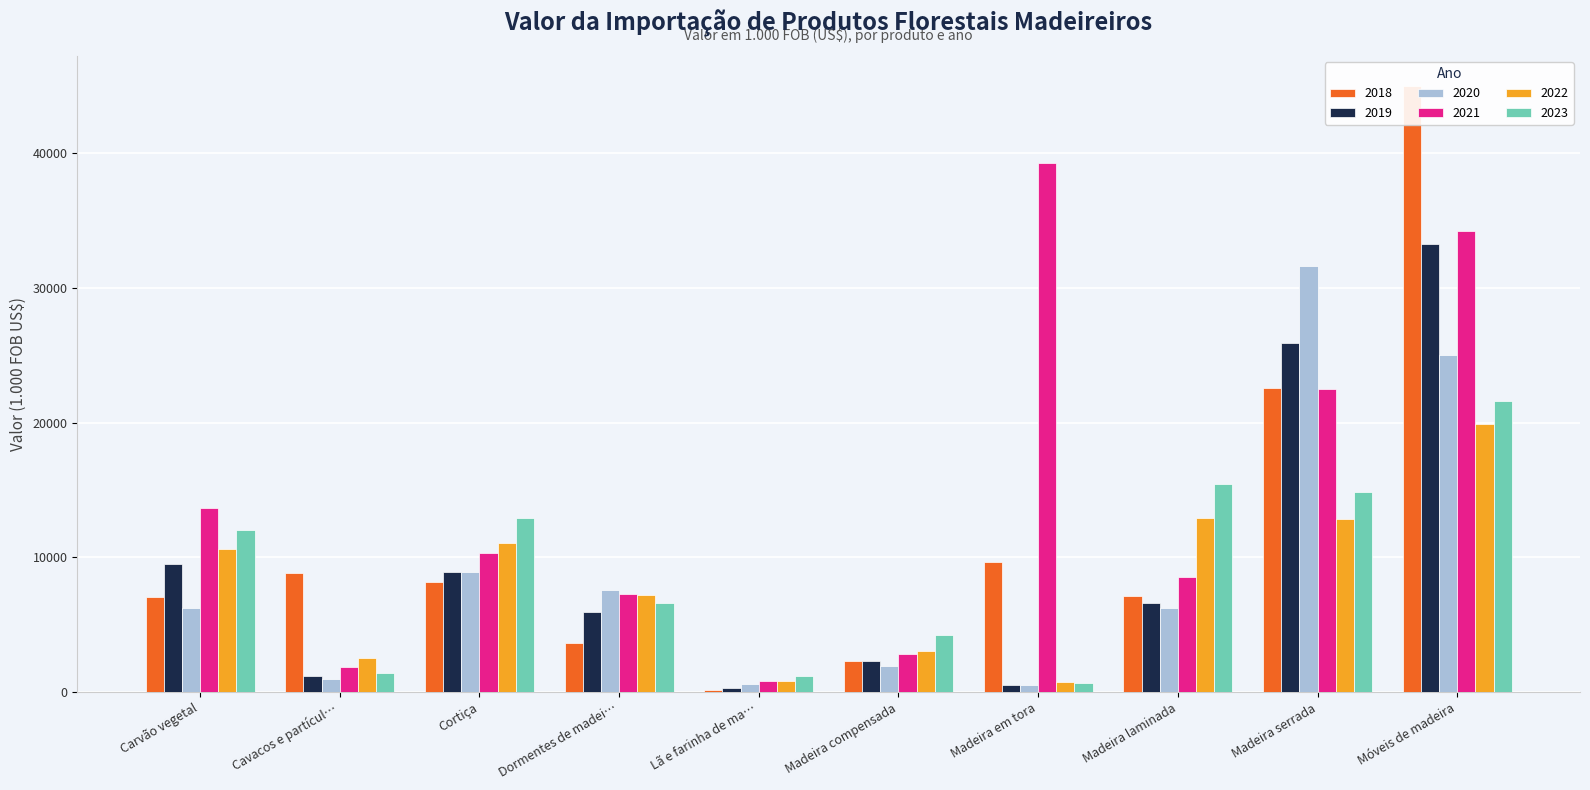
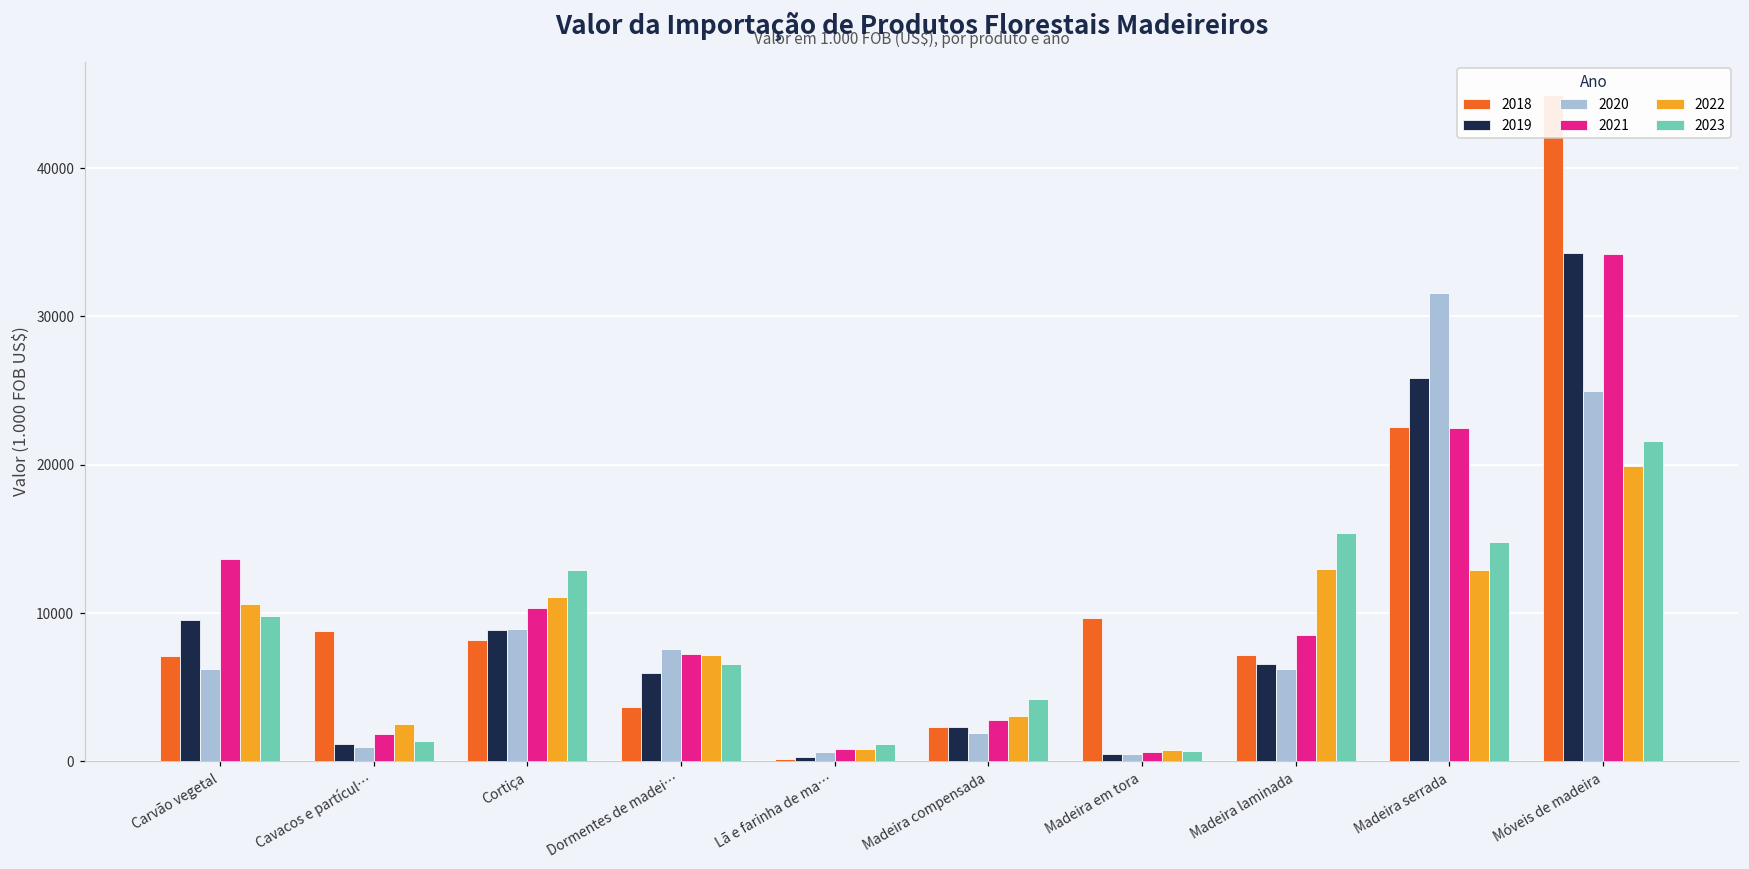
2023, Carvão vegetal: 12000 -> 9800
2021, Madeira em tora: 39200 -> 700
2019, Móveis de madeira: 33300 -> 34200
